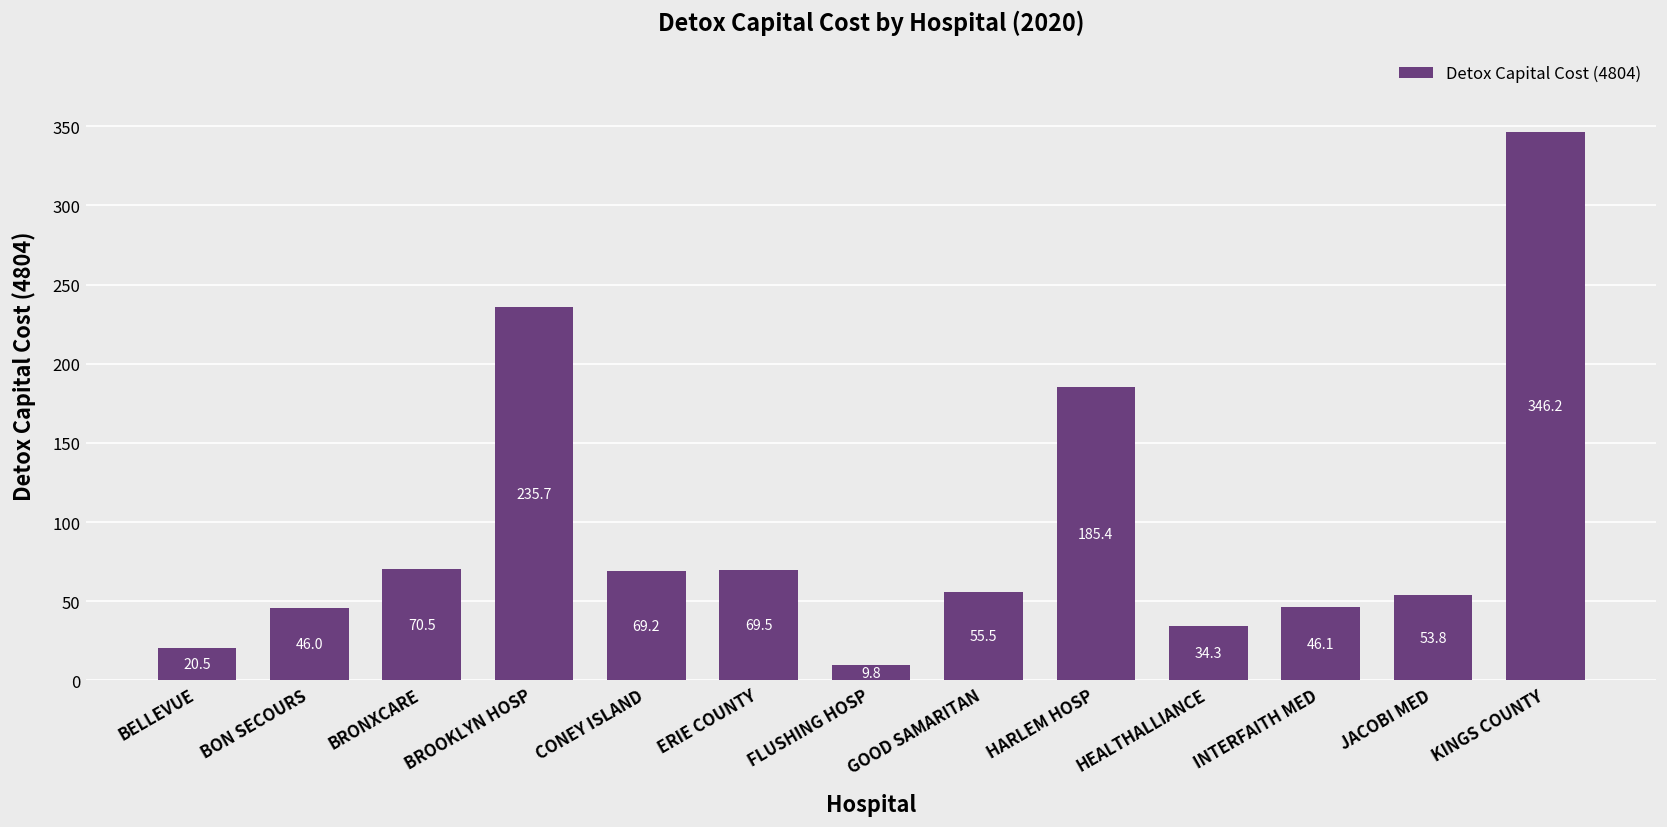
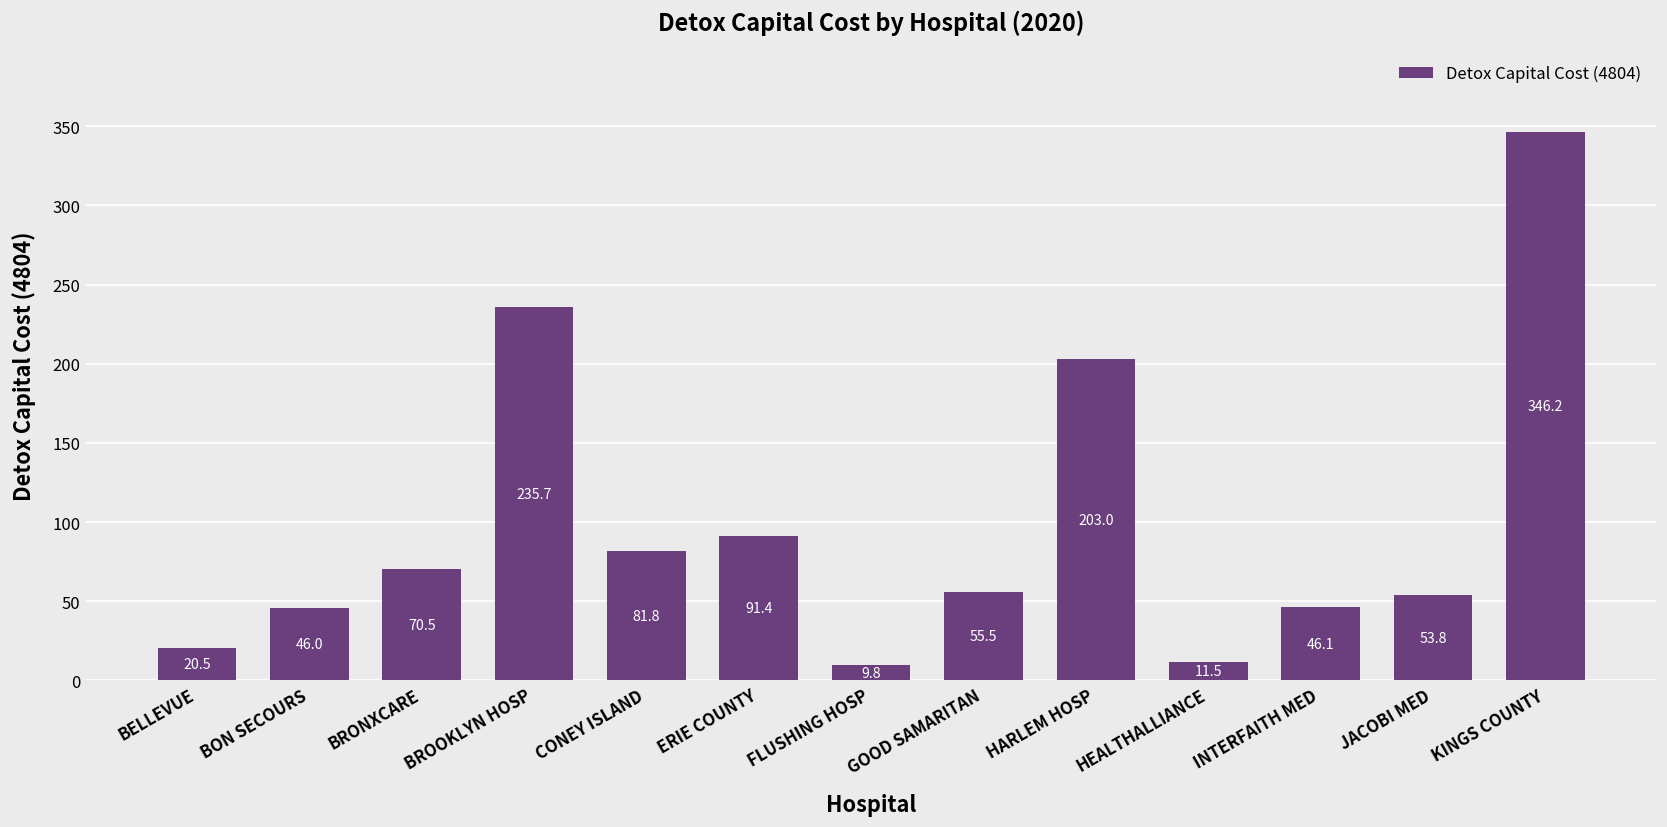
CONEY ISLAND: 69.2 -> 81.8
ERIE COUNTY: 69.5 -> 91.4
HARLEM HOSP: 185.4 -> 203.0
HEALTHALLIANCE: 34.3 -> 11.5
